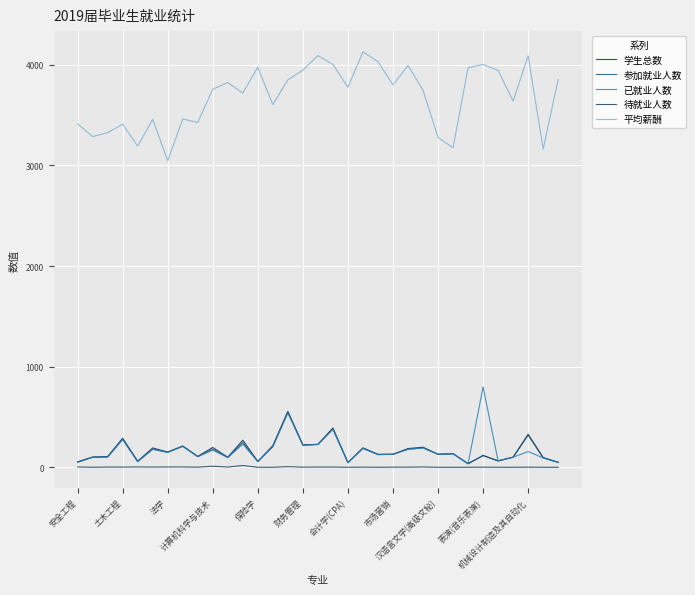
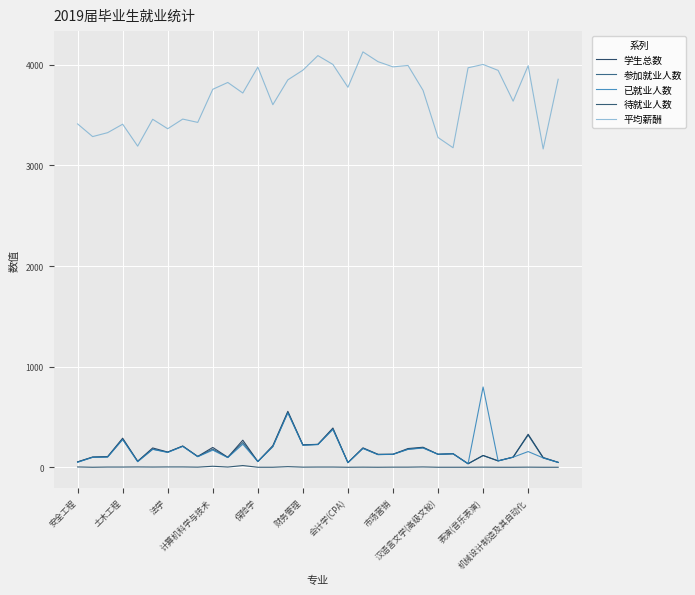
平均薪酬, 法学: 3050 -> 3370
平均薪酬, 市场营销: 3800 -> 3980
平均薪酬, 机械设计制造及其自动化: 4090 -> 3990
